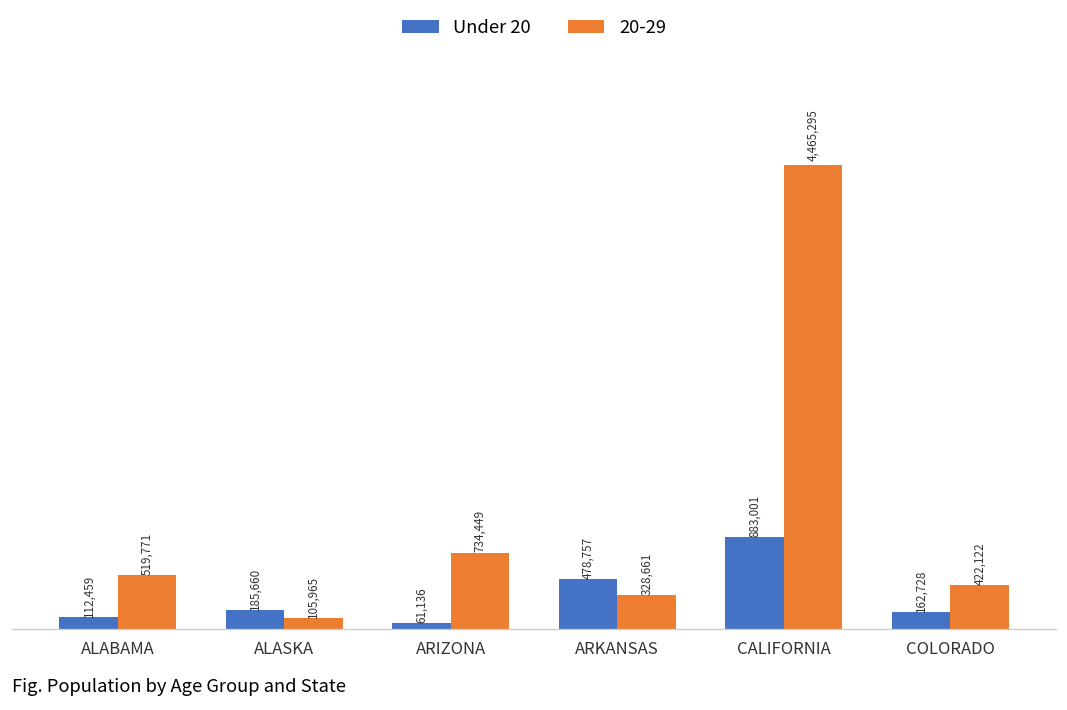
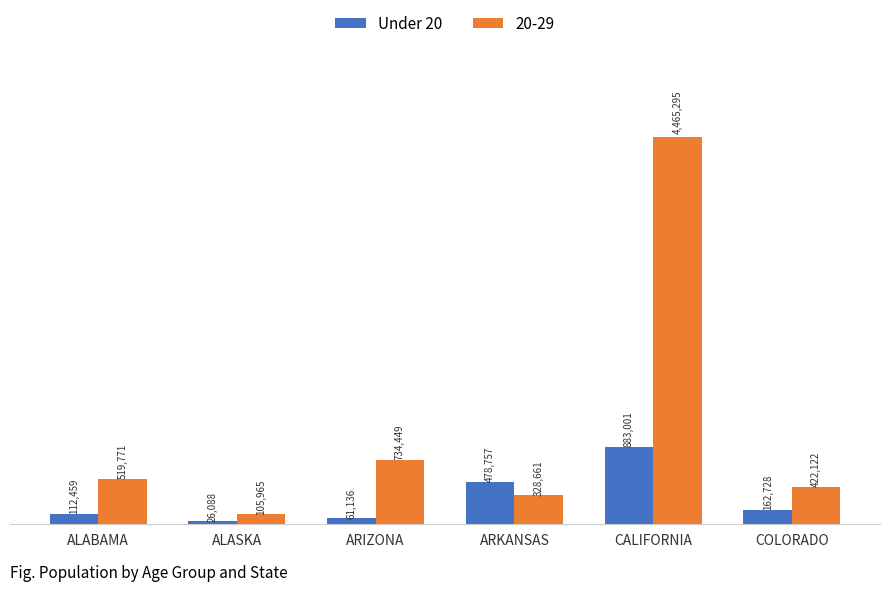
Under 20, ALASKA: 185,660 -> 26,088
